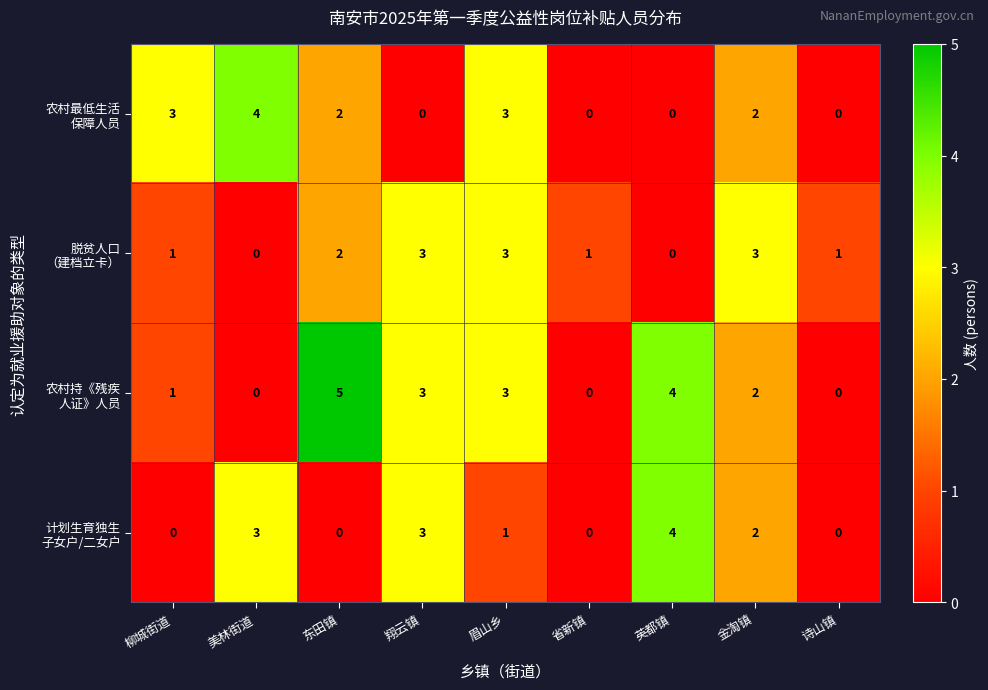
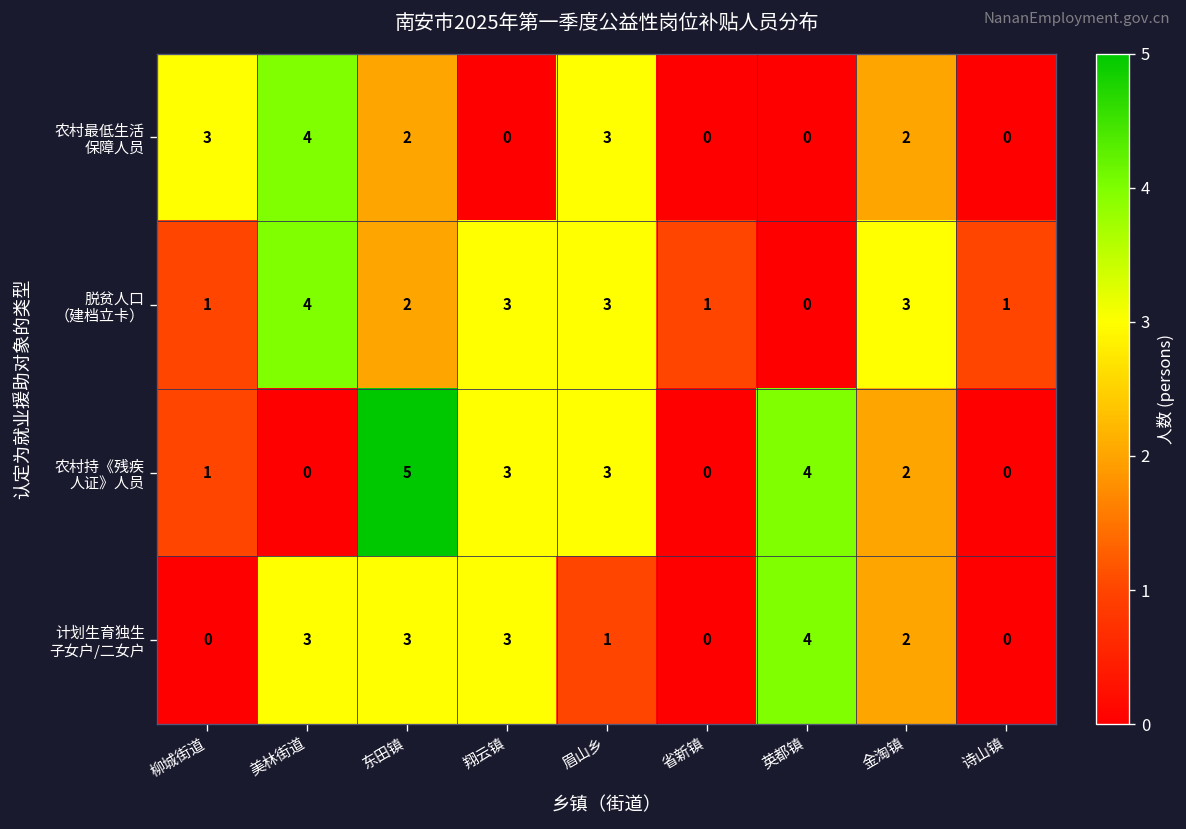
脱贫人口 （建档立卡）, 美林街道: 0 -> 4
计划生育独生 子女户/二女户, 东田镇: 0 -> 3
